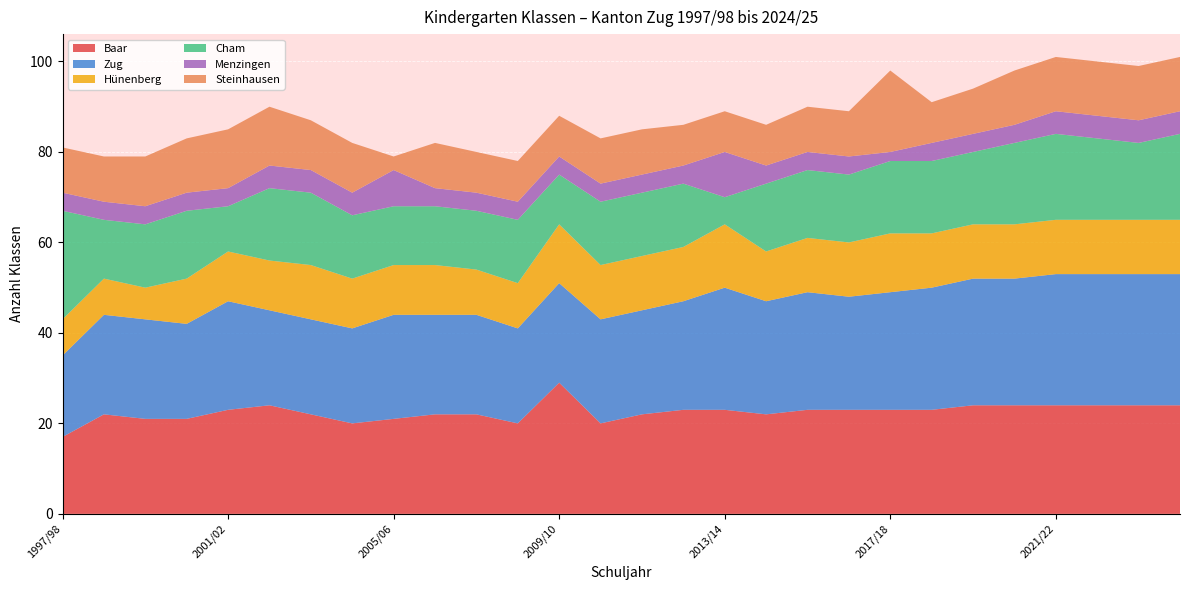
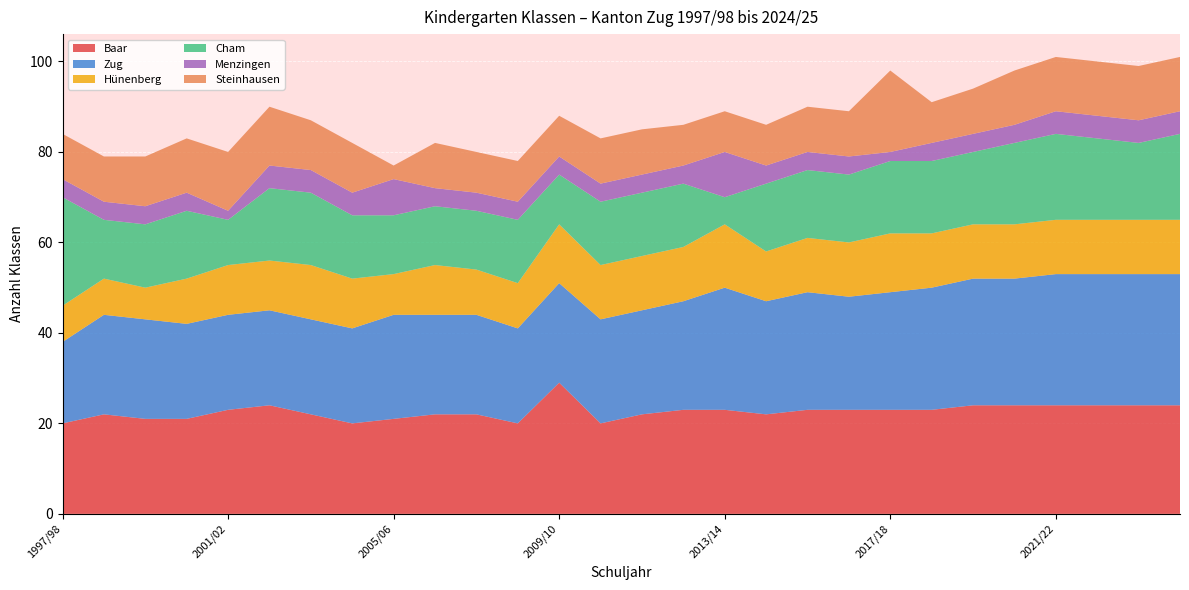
Baar, 1997/98: 17 -> 20
Zug, 2001/02: 24 -> 21
Menzingen, 2001/02: 4 -> 2
Hünenberg, 2005/06: 11 -> 9
